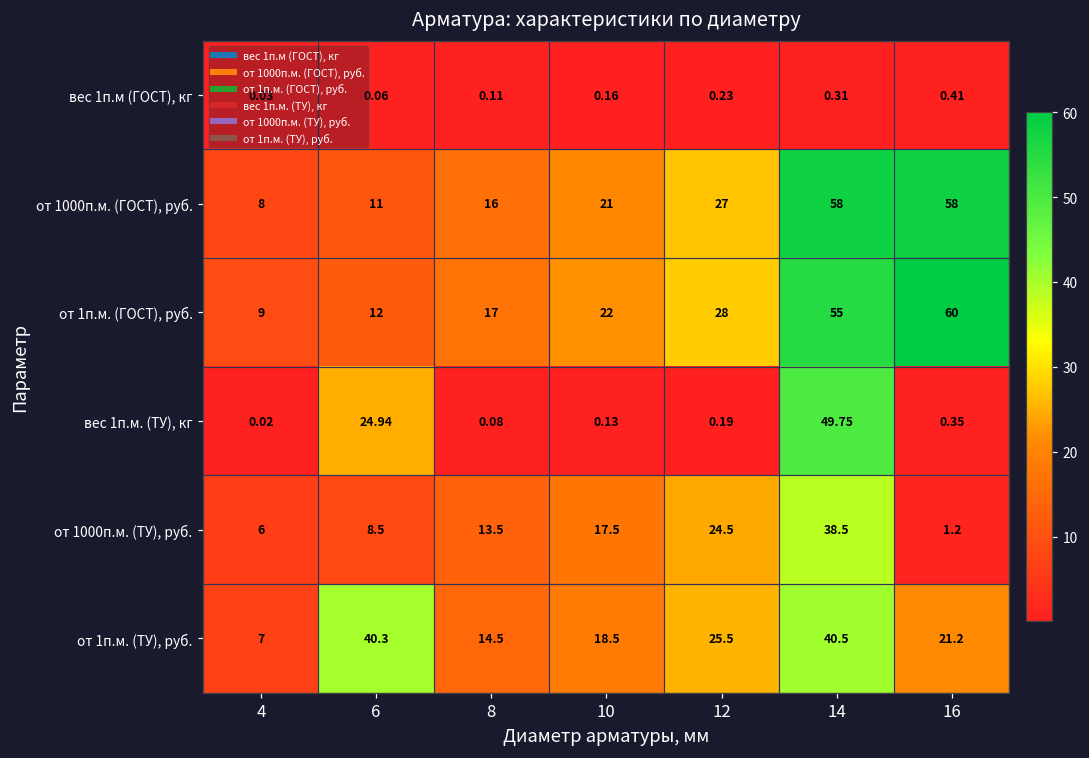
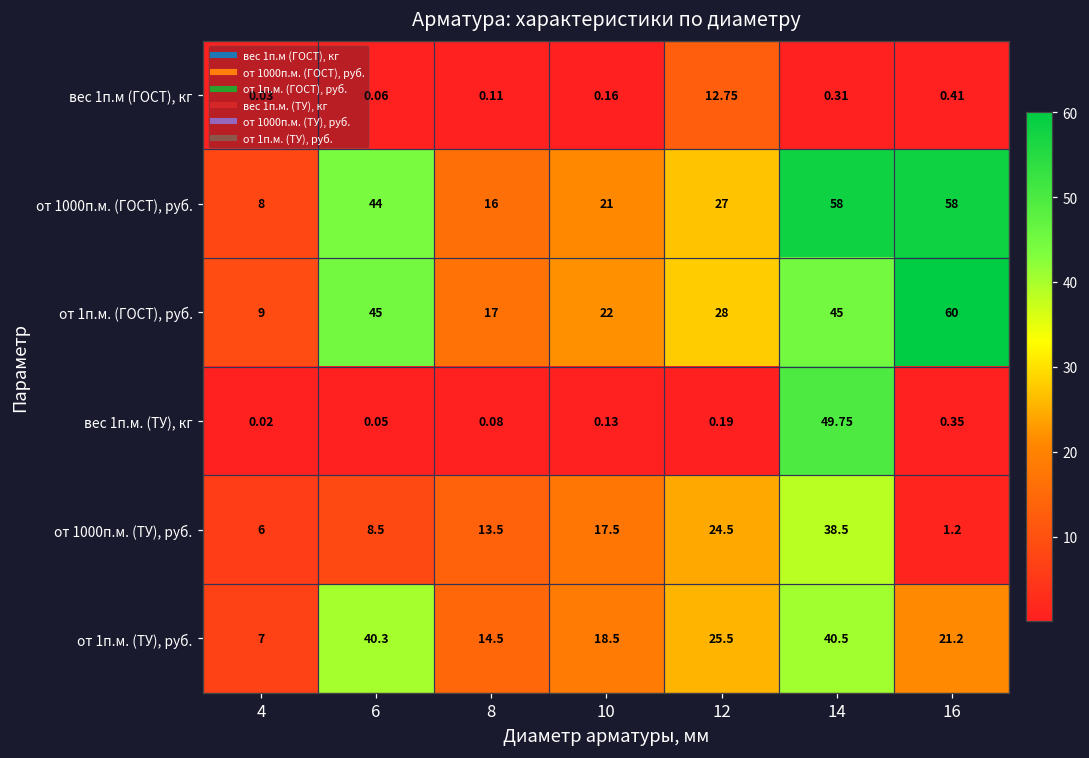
вес 1п.м (ГОСТ), кг, 12: 0.23 -> 12.75
от 1000п.м. (ГОСТ), руб., 6: 11 -> 44
от 1п.м. (ГОСТ), руб., 6: 12 -> 45
от 1п.м. (ГОСТ), руб., 14: 55 -> 45
вес 1п.м. (ТУ), кг, 6: 24.94 -> 0.05
